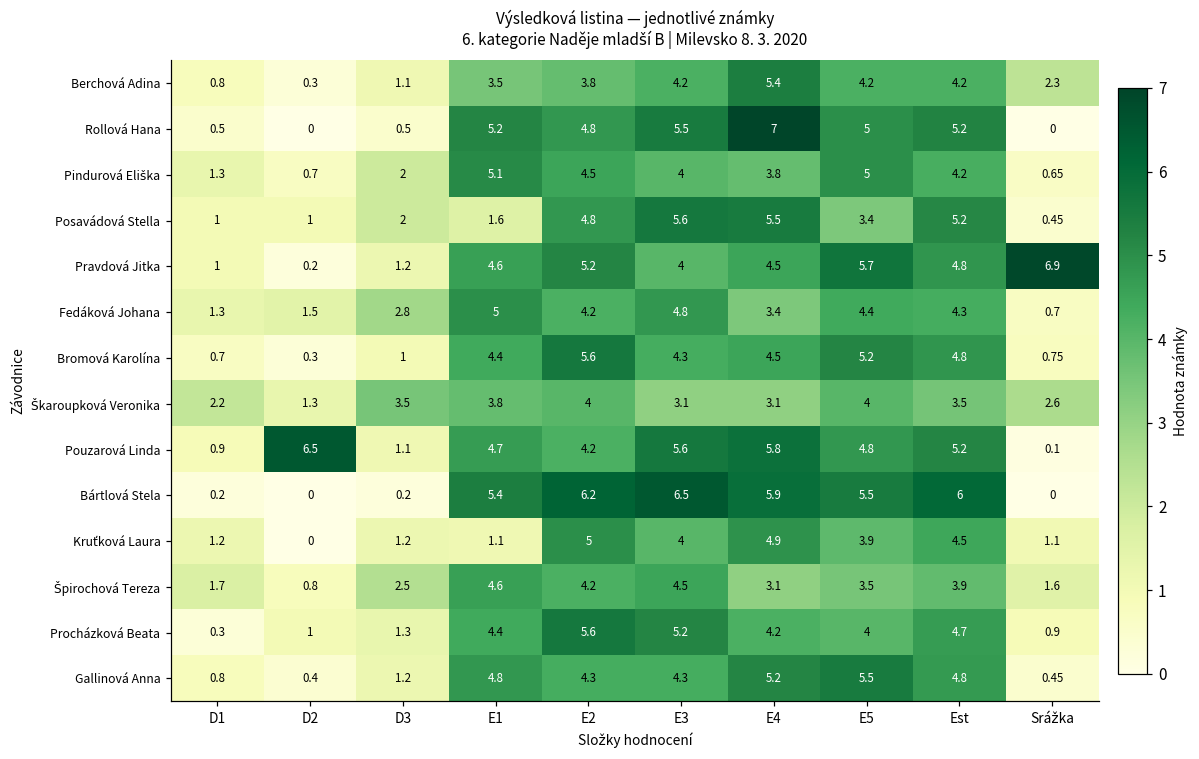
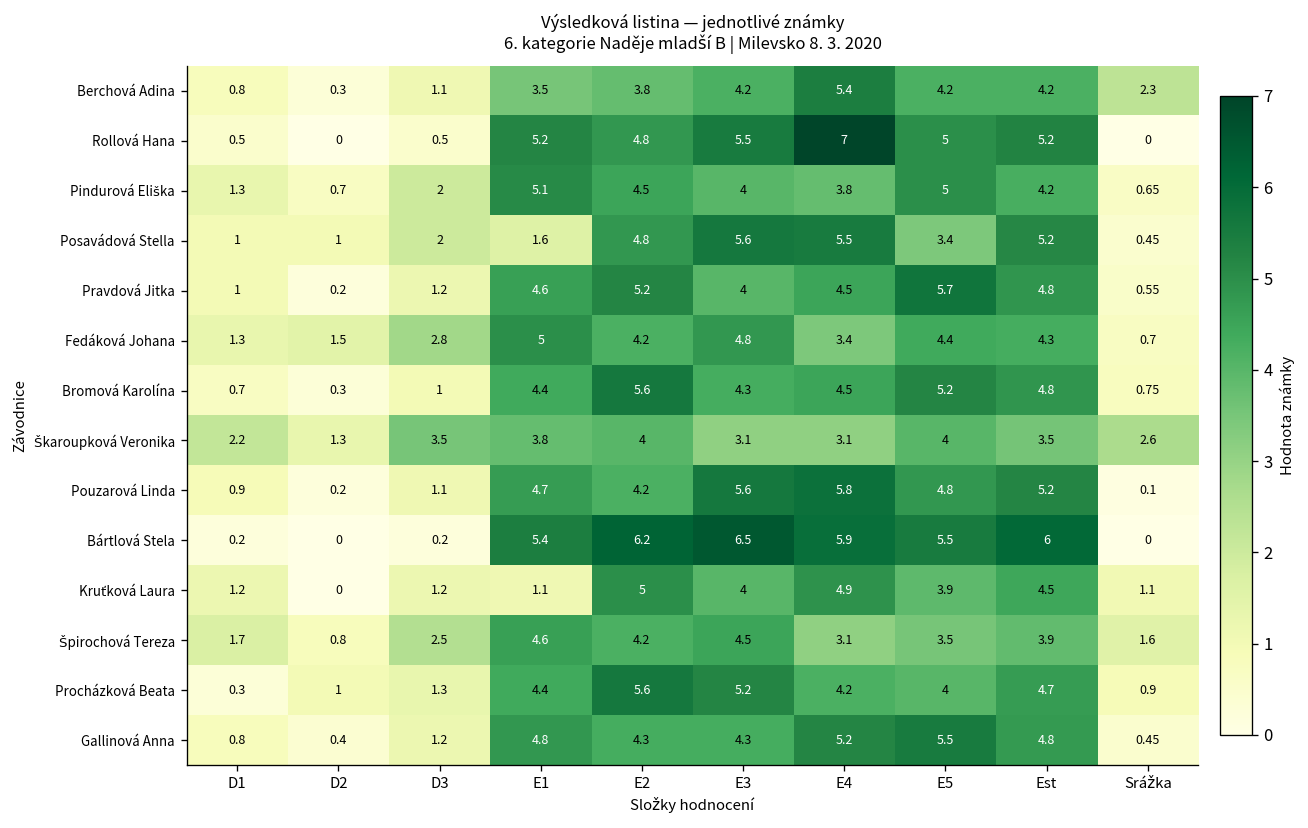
Pravdová Jitka, Srážka: 6.9 -> 0.55
Pouzarová Linda, D2: 6.5 -> 0.2
